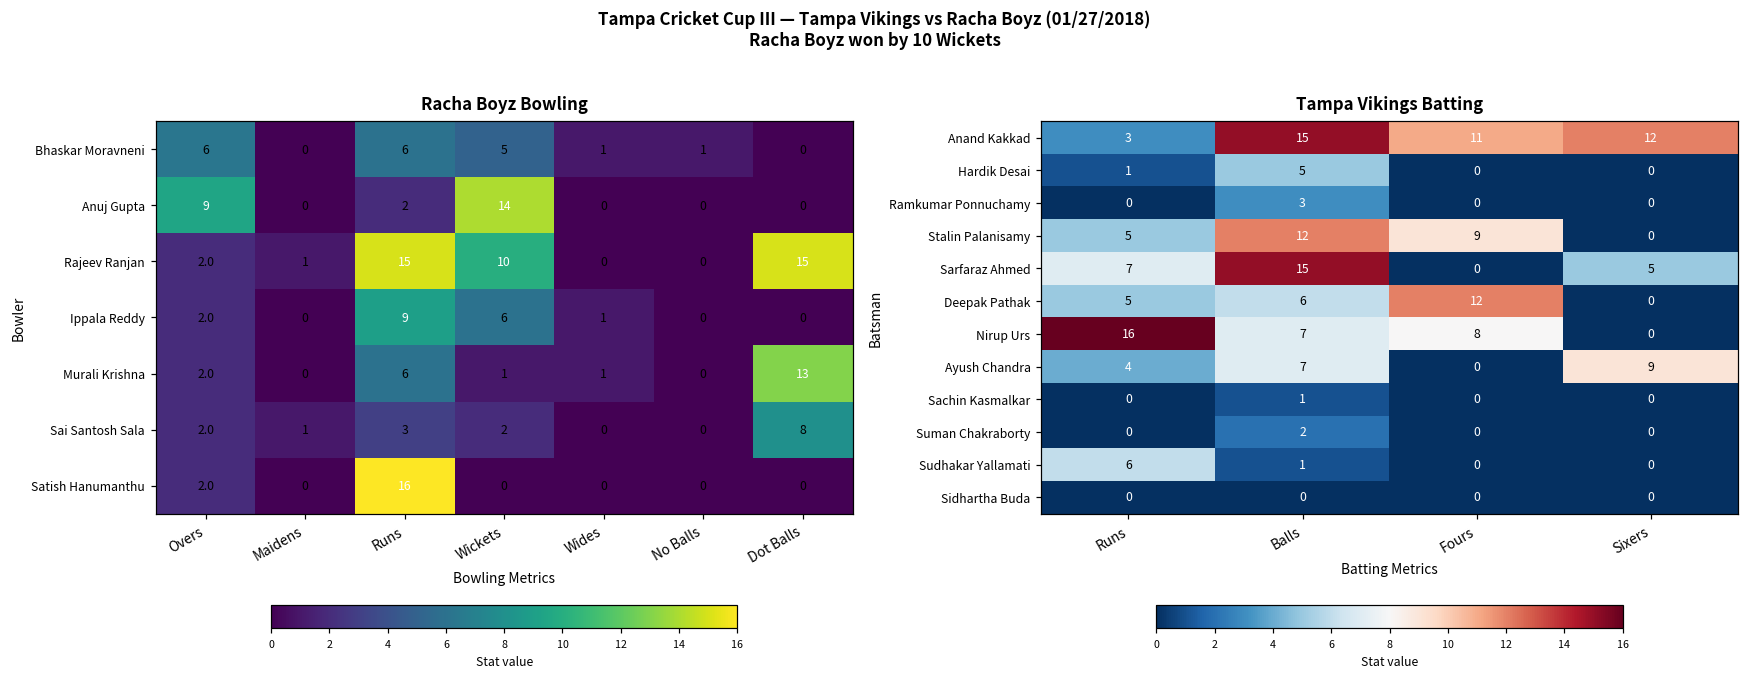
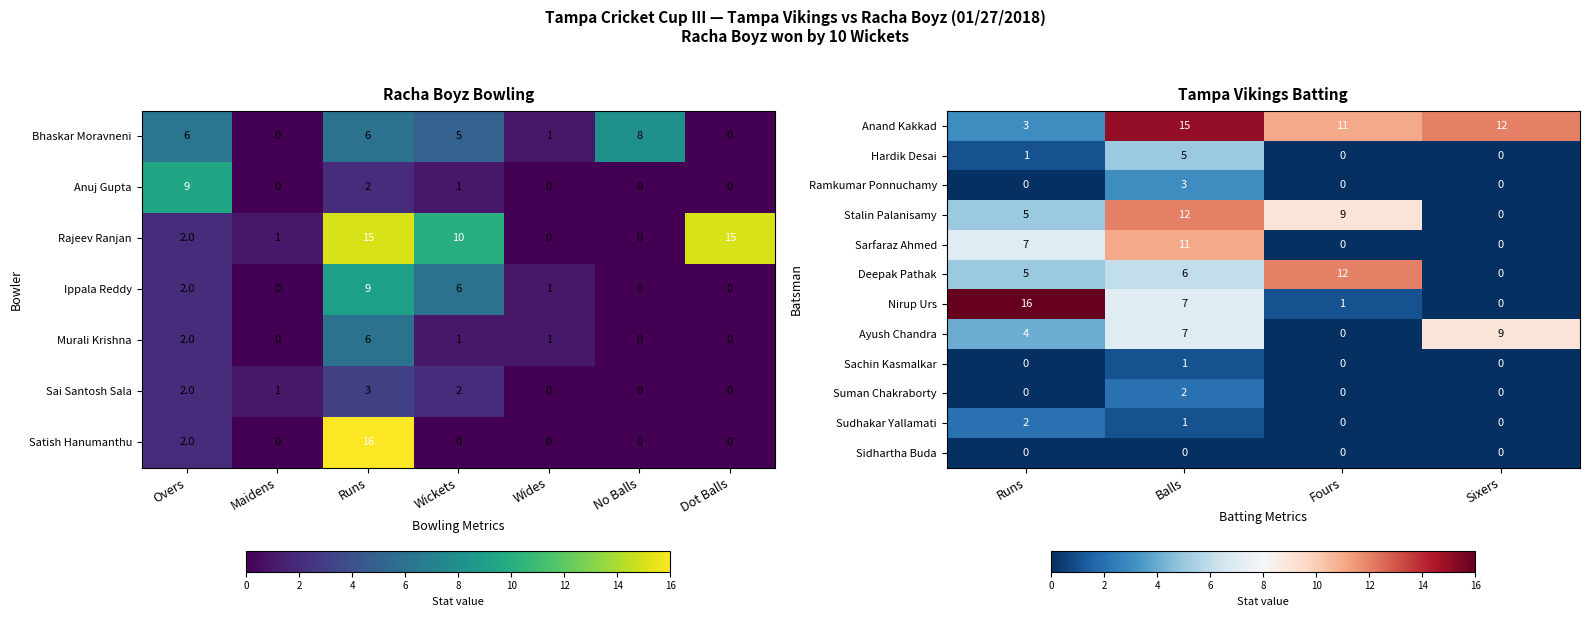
Racha Boyz Bowling, Bhaskar Moravneni, No Balls: 1 -> 8
Racha Boyz Bowling, Anuj Gupta, Wickets: 14 -> 1
Racha Boyz Bowling, Murali Krishna, Dot Balls: 13 -> 0
Racha Boyz Bowling, Sai Santosh Sala, Dot Balls: 8 -> 0
Tampa Vikings Batting, Sarfaraz Ahmed, Balls: 15 -> 11
Tampa Vikings Batting, Sarfaraz Ahmed, Sixers: 5 -> 0
Tampa Vikings Batting, Nirup Urs, Fours: 8 -> 1
Tampa Vikings Batting, Sudhakar Yallamati, Runs: 6 -> 2
